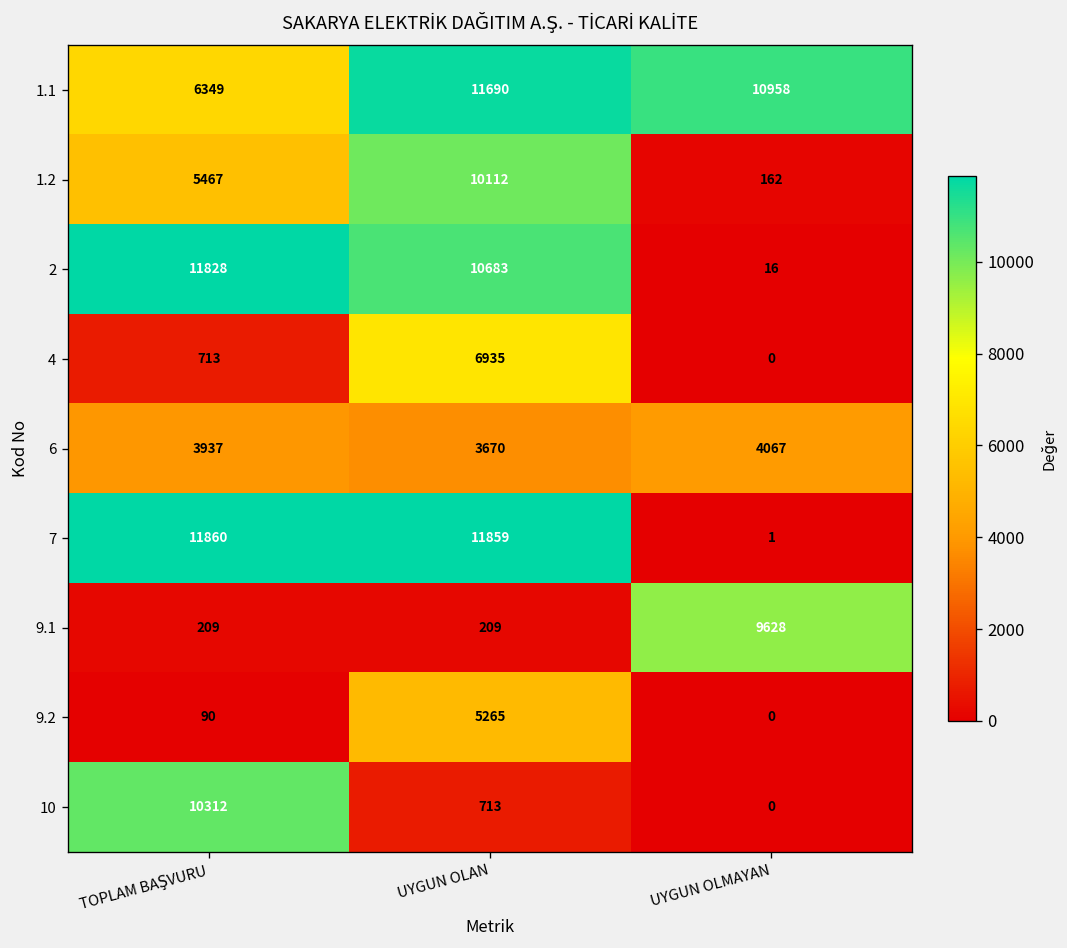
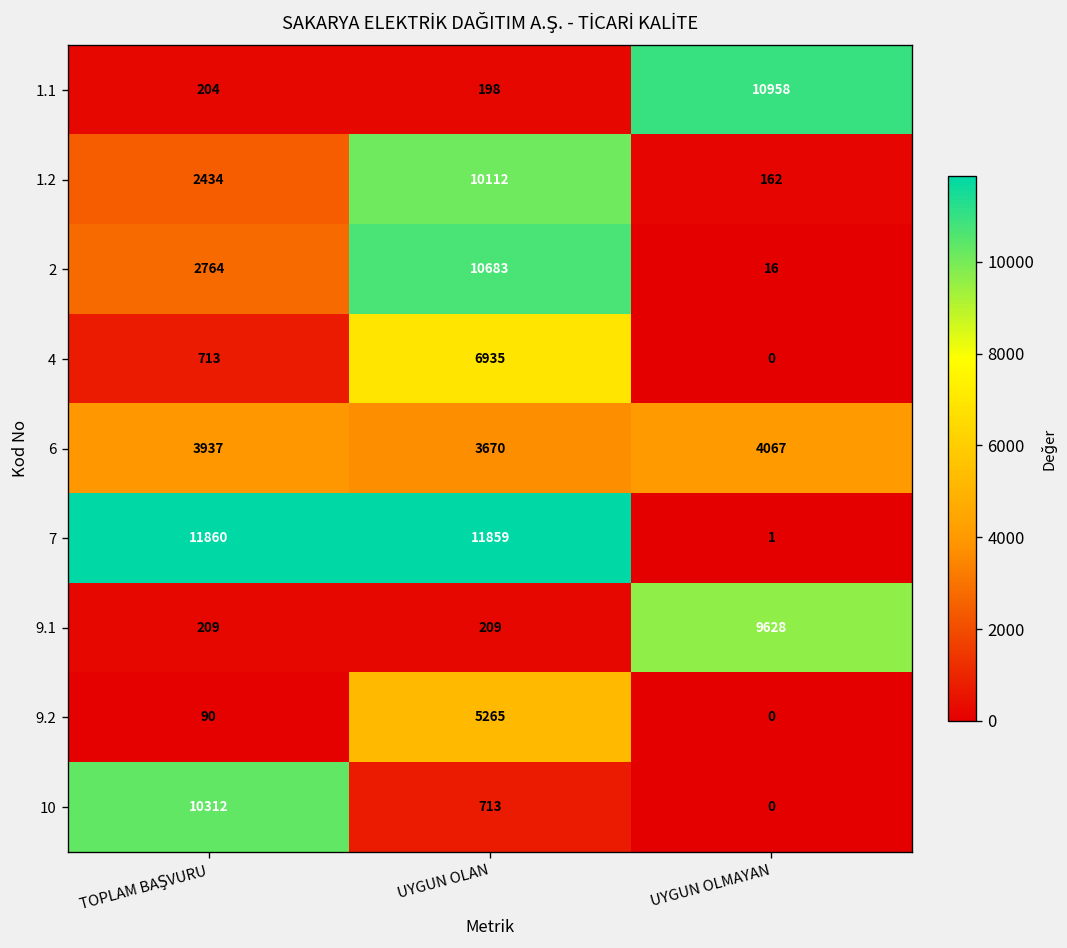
1.1, TOPLAM BAŞVURU: 6349 -> 204
1.1, UYGUN OLAN: 11690 -> 198
1.2, TOPLAM BAŞVURU: 5467 -> 2434
2, TOPLAM BAŞVURU: 11828 -> 2764
